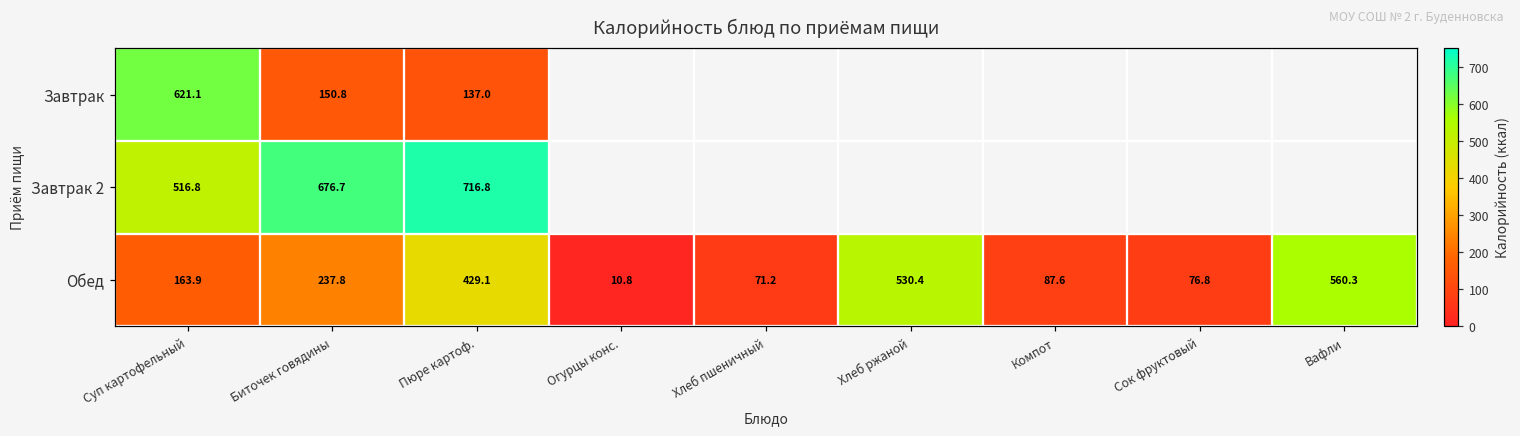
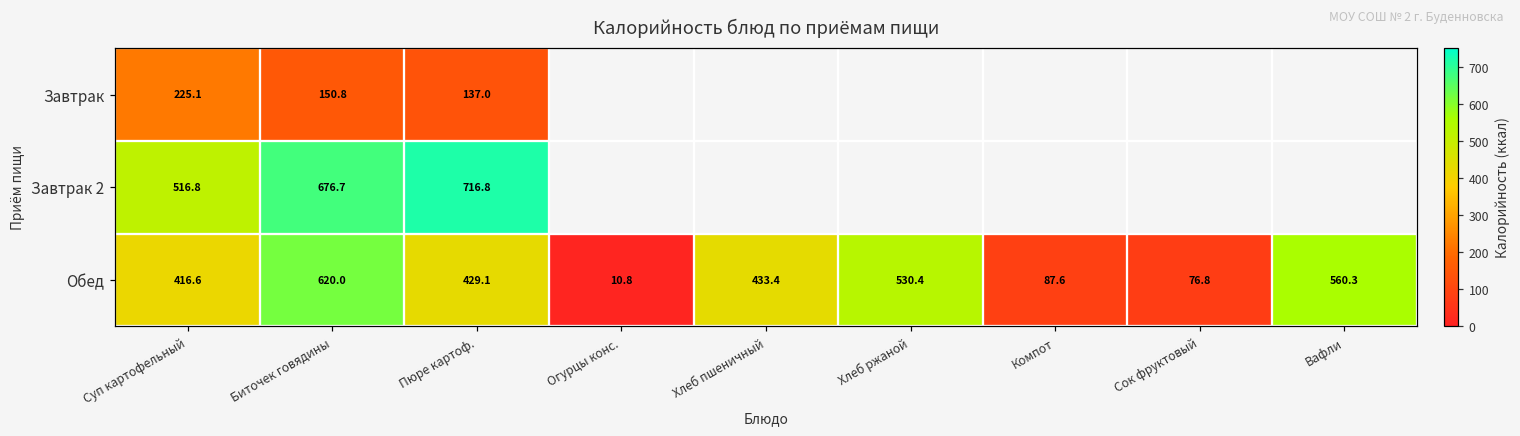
Завтрак, Суп картофельный: 621.1 -> 225.1
Обед, Суп картофельный: 163.9 -> 416.6
Обед, Биточек говядины: 237.8 -> 620.0
Обед, Хлеб пшеничный: 71.2 -> 433.4
